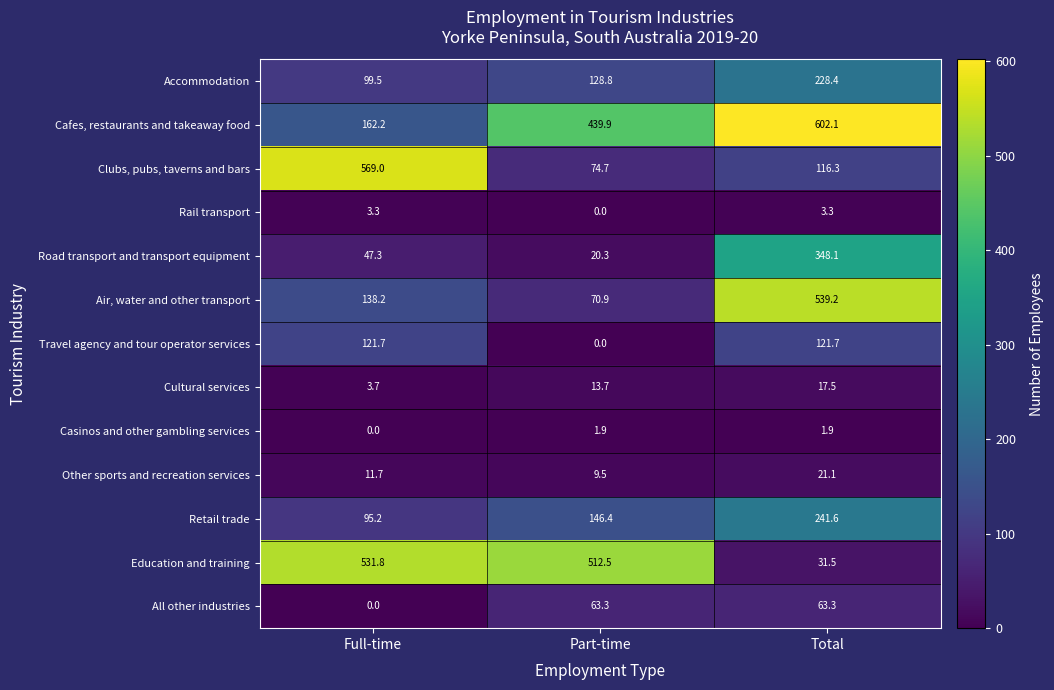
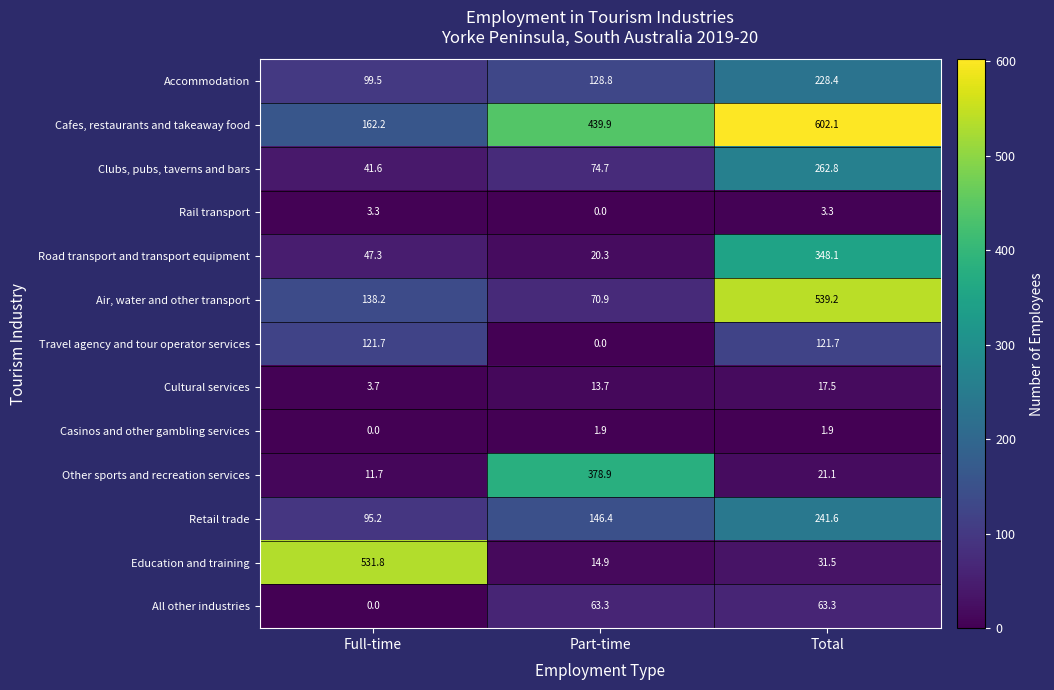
Clubs, pubs, taverns and bars, Full-time: 569.0 -> 41.6
Clubs, pubs, taverns and bars, Total: 116.3 -> 262.8
Other sports and recreation services, Part-time: 9.5 -> 378.9
Education and training, Part-time: 512.5 -> 14.9
